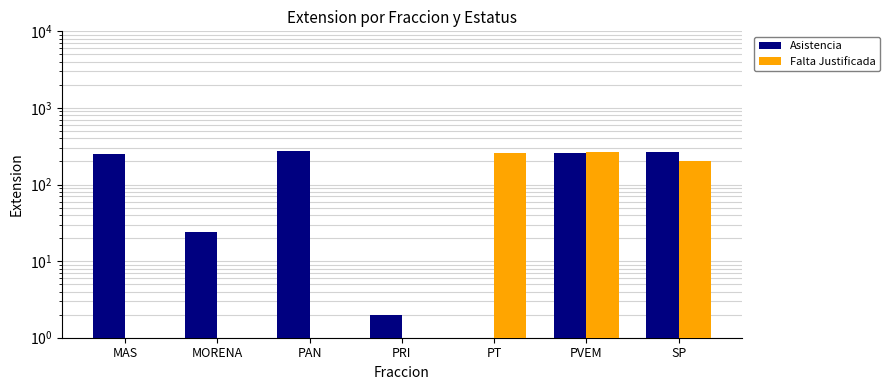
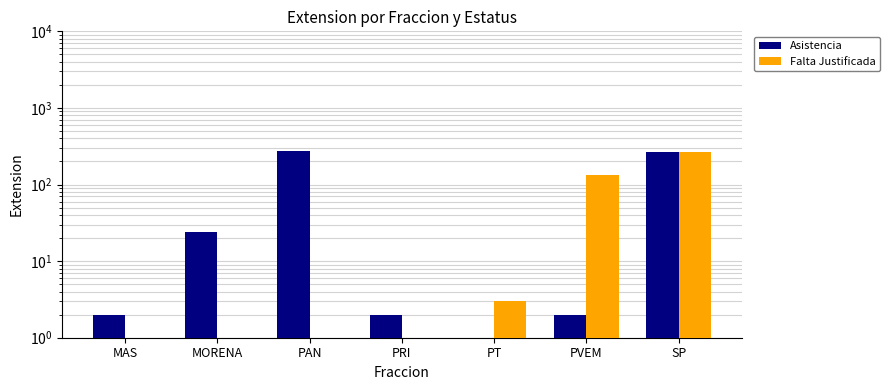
Asistencia, MAS: 250 -> 2
Falta Justificada, PT: 260 -> 3
Asistencia, PVEM: 260 -> 2
Falta Justificada, PVEM: 260 -> 130
Falta Justificada, SP: 200 -> 270
